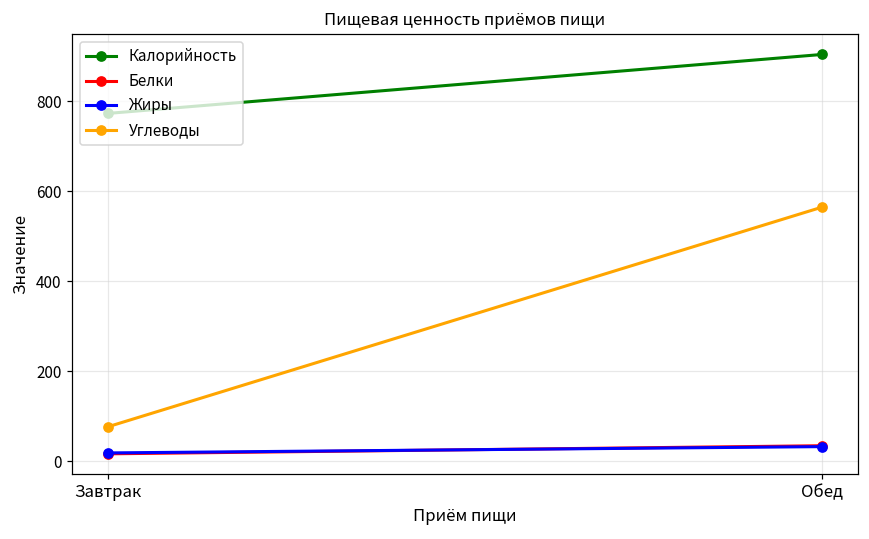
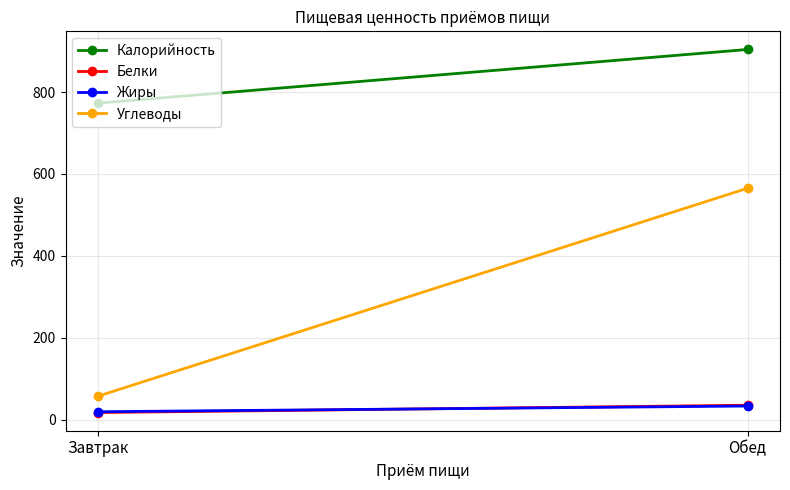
Углеводы, Завтрак: 80 -> 60
